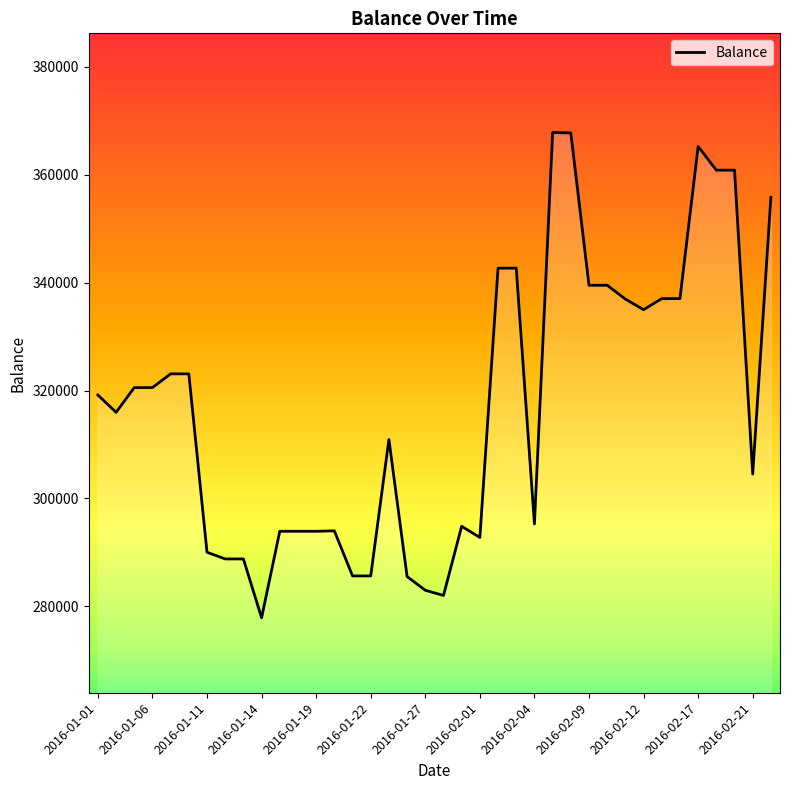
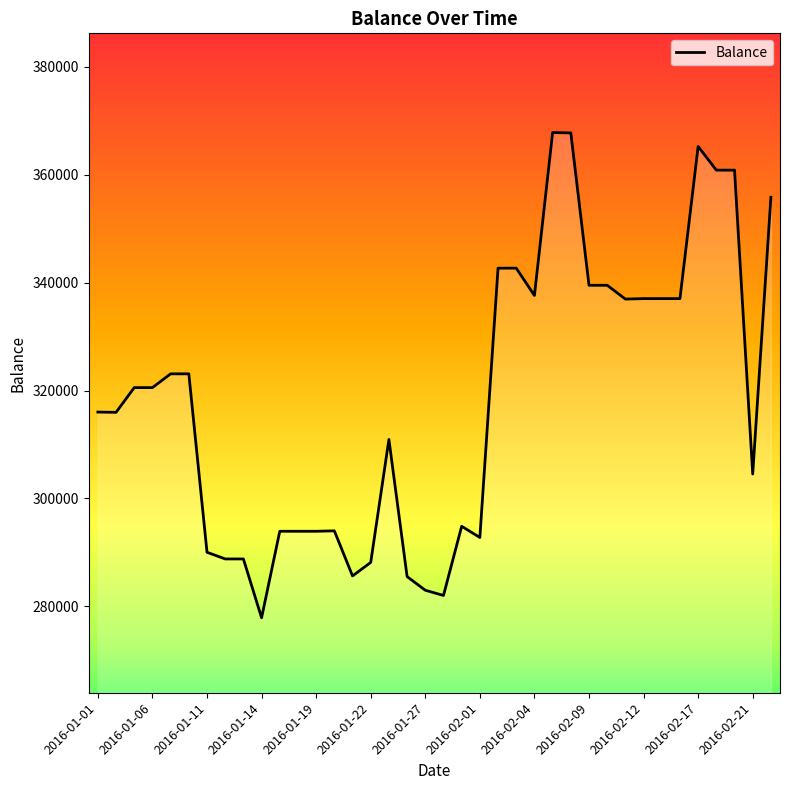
2016-01-01: 319000 -> 316000
2016-01-22: 286000 -> 288000
2016-02-04: 295000 -> 338000
2016-02-12: 335000 -> 337000
